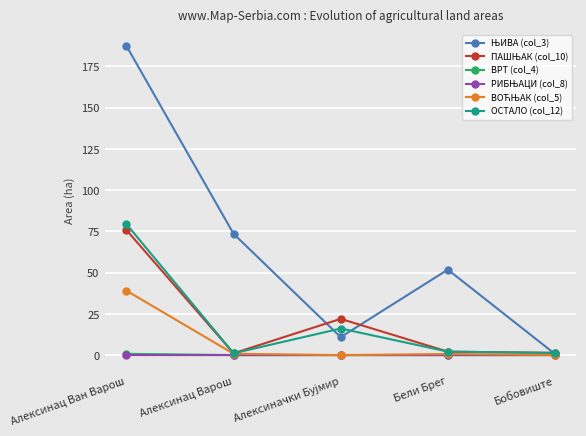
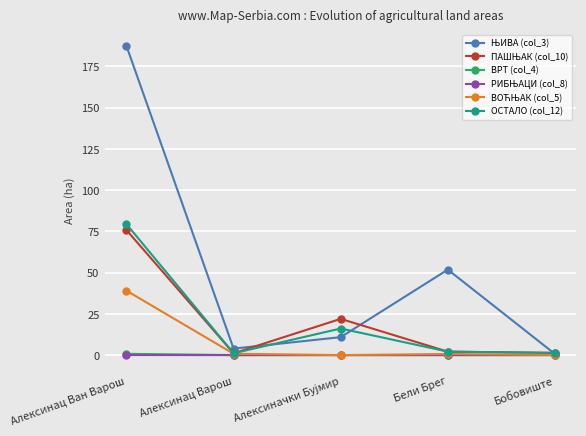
ЊИВА (col_3), Алексинац Варош: 74 -> 4
